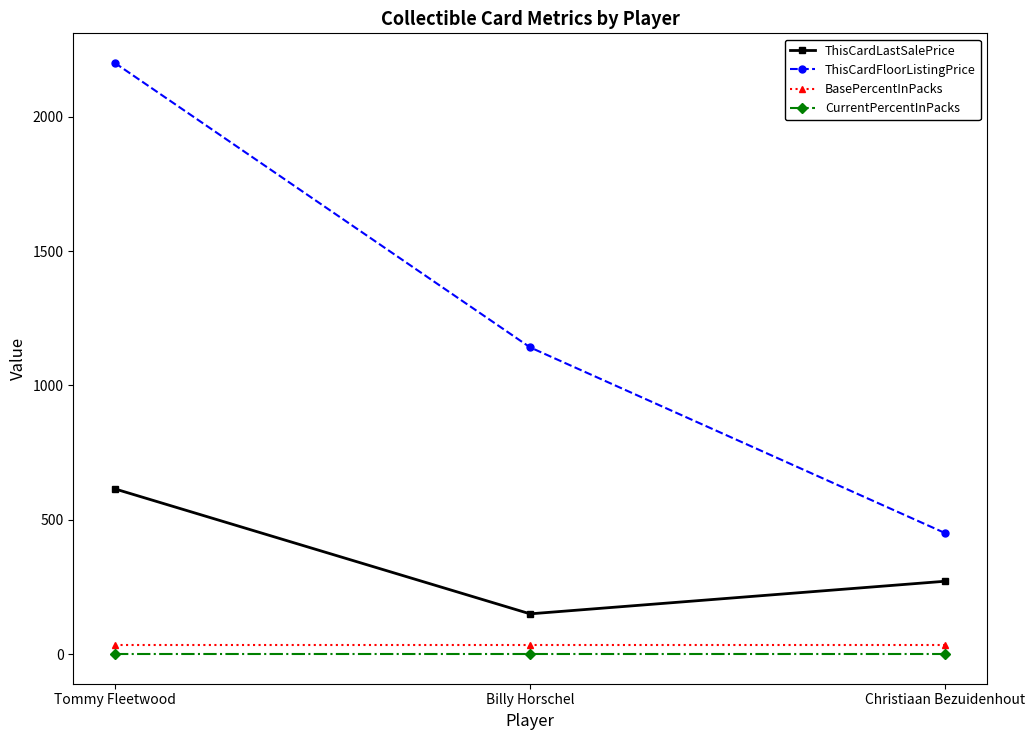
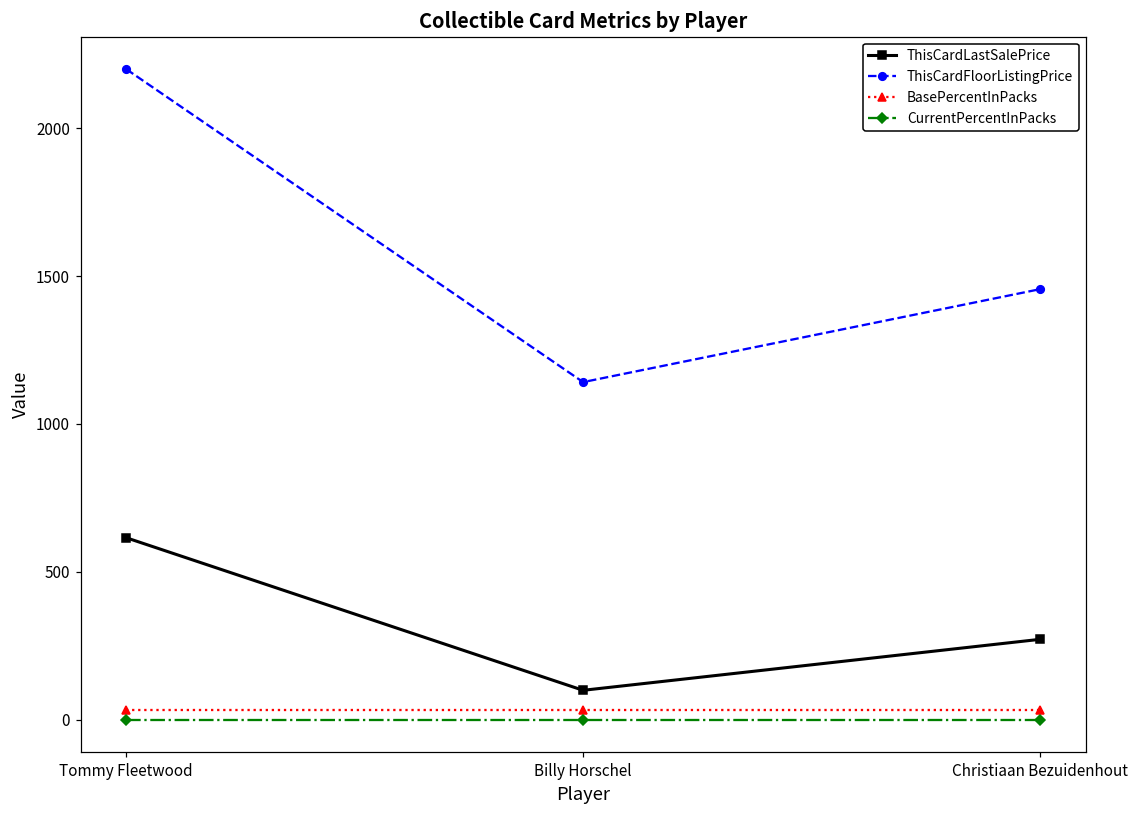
ThisCardLastSalePrice, Billy Horschel: 150 -> 100
ThisCardFloorListingPrice, Christiaan Bezuidenhout: 450 -> 1460
